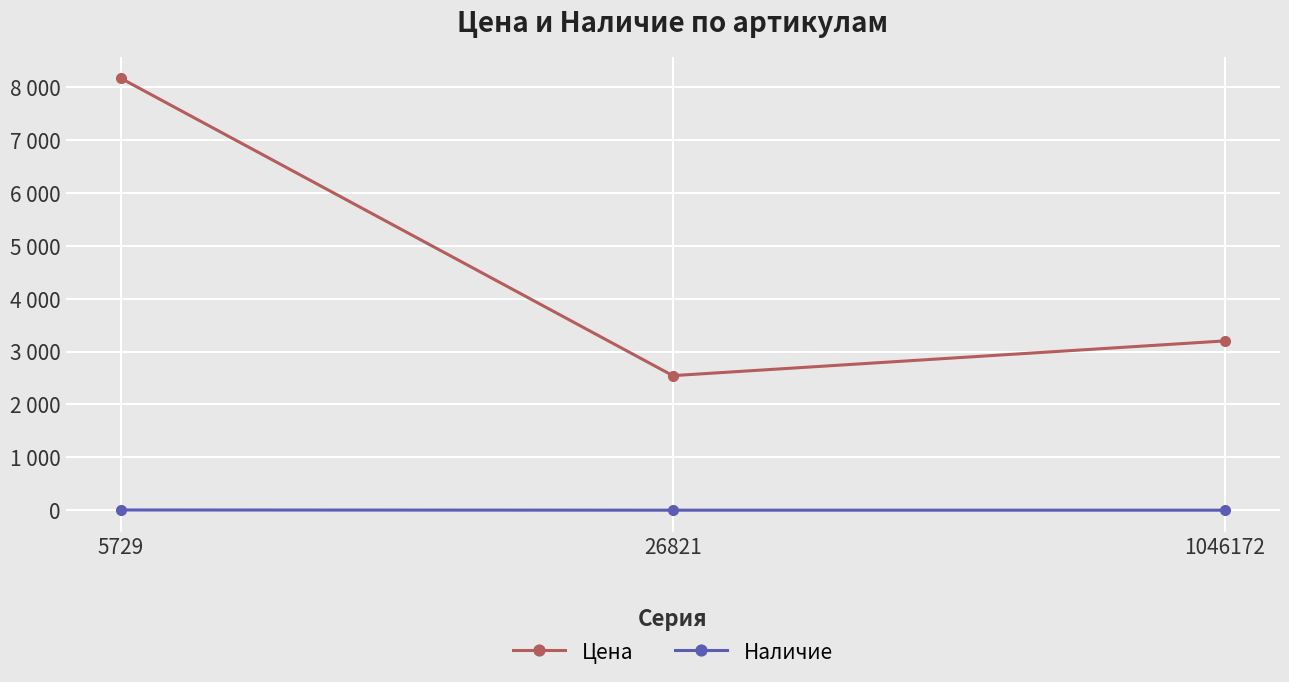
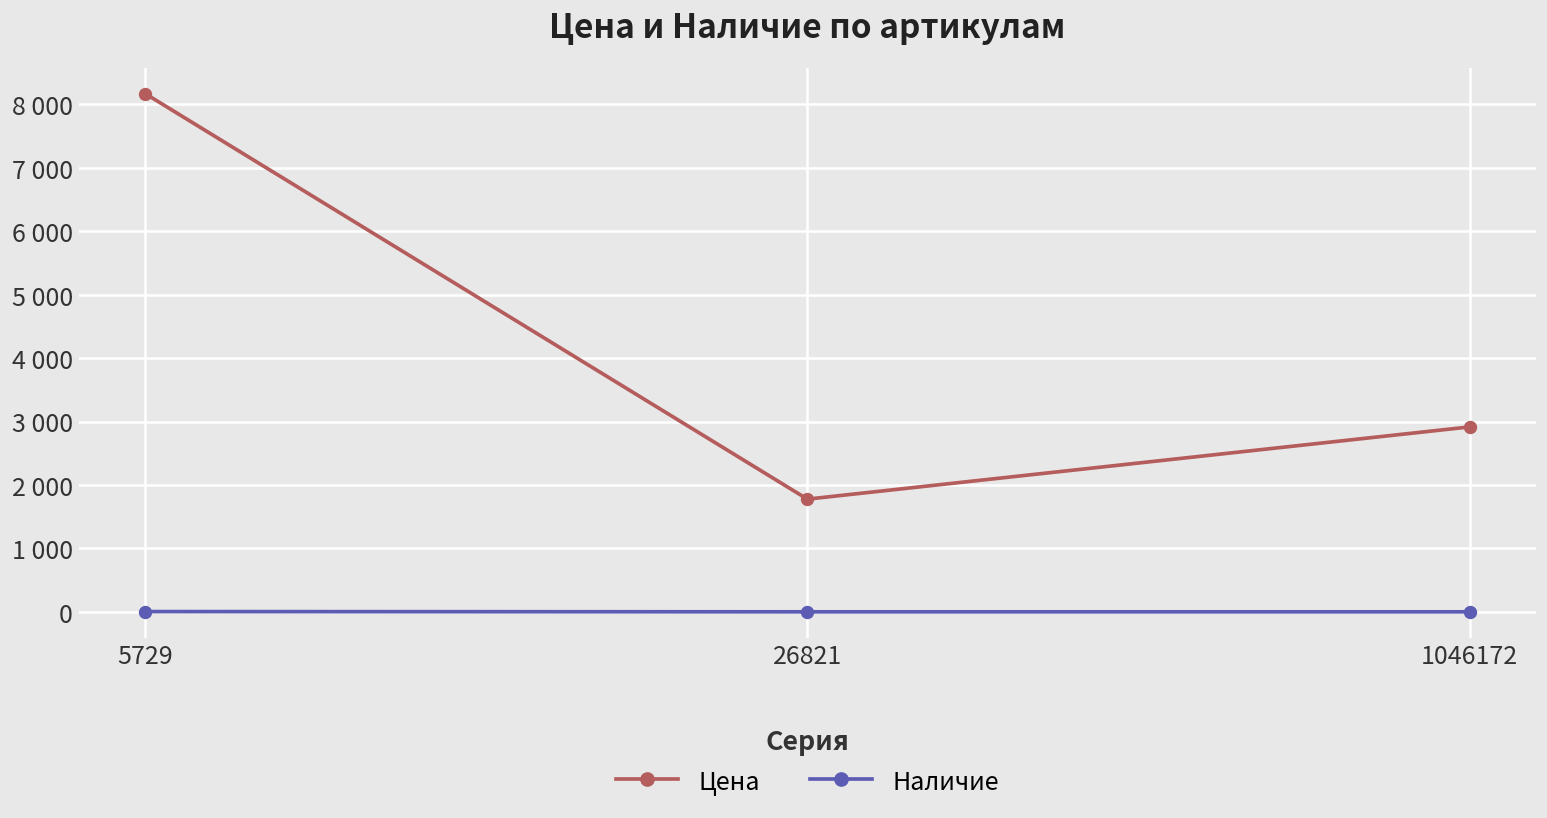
Цена, 26821: 2500 -> 1800
Цена, 1046172: 3200 -> 2900
